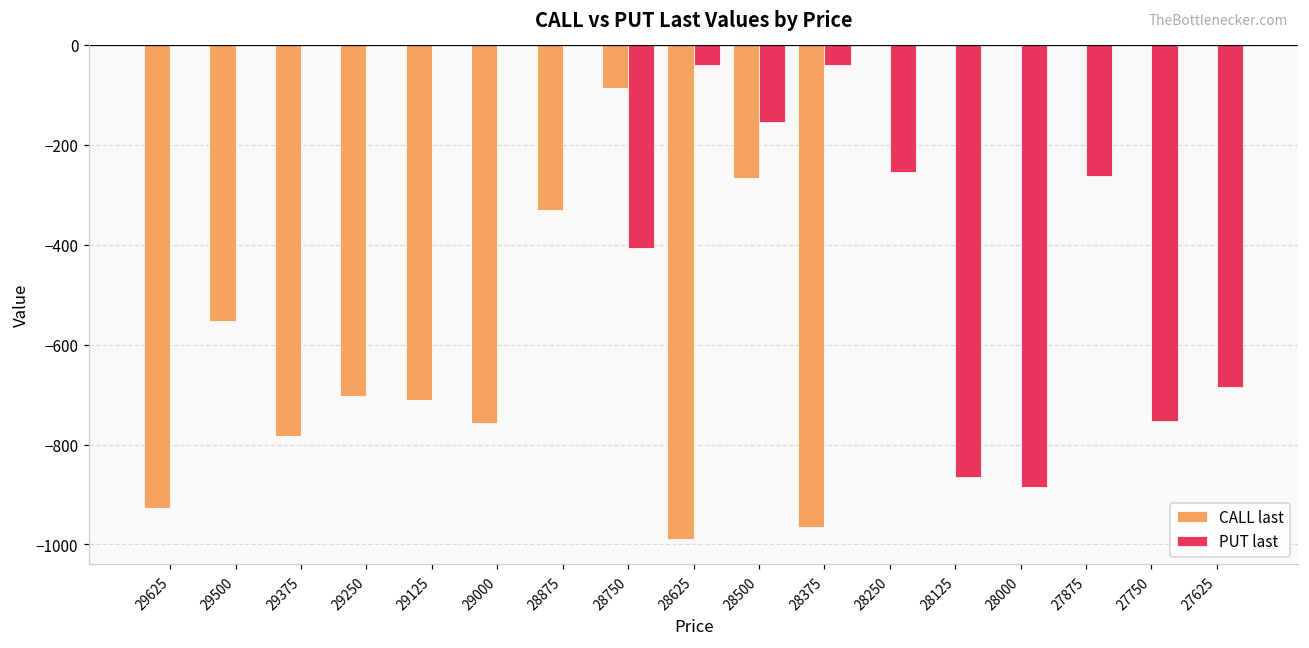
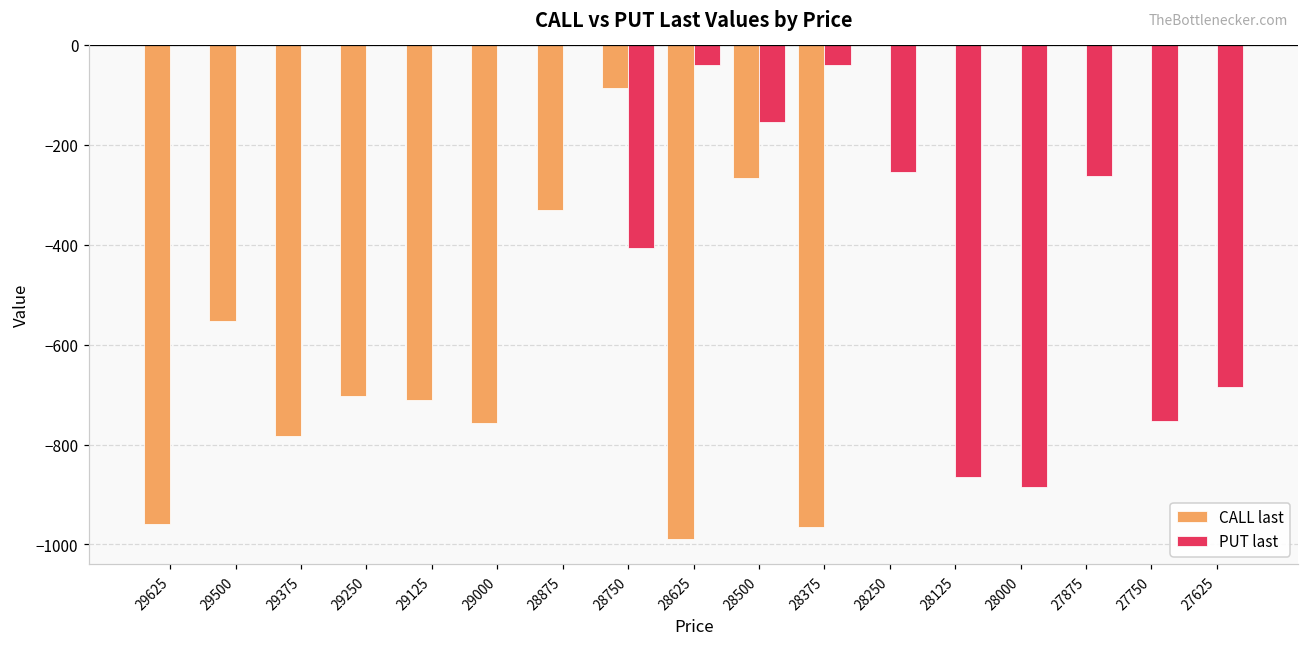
CALL last, 29625: -930 -> -960
